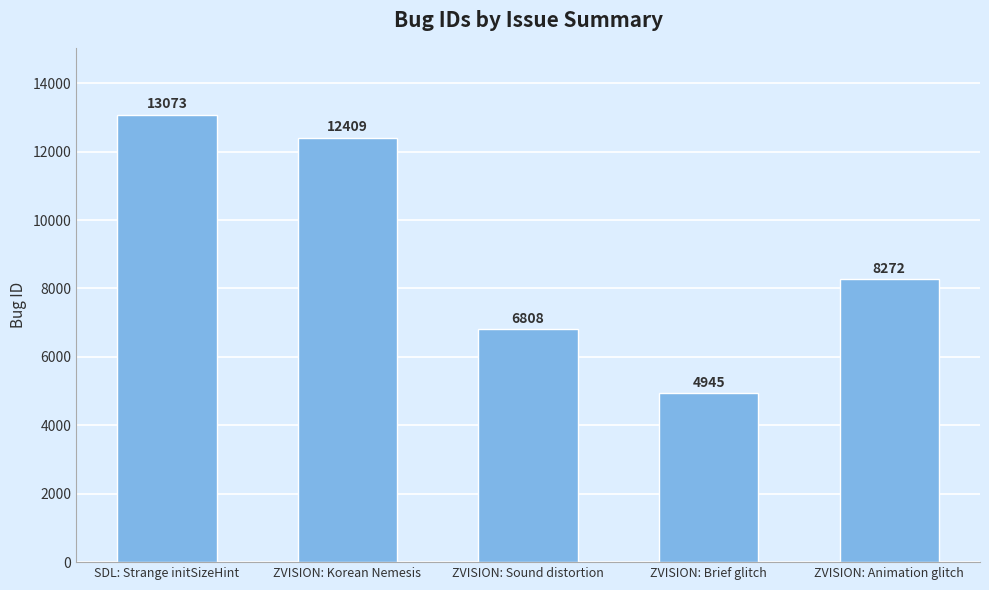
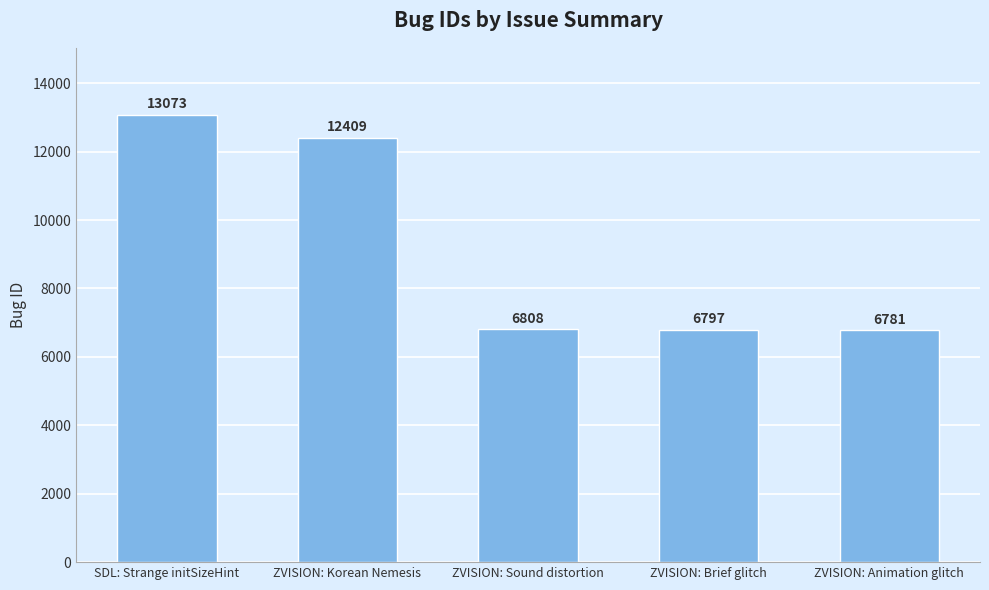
ZVISION: Brief glitch: 4945 -> 6797
ZVISION: Animation glitch: 8272 -> 6781
